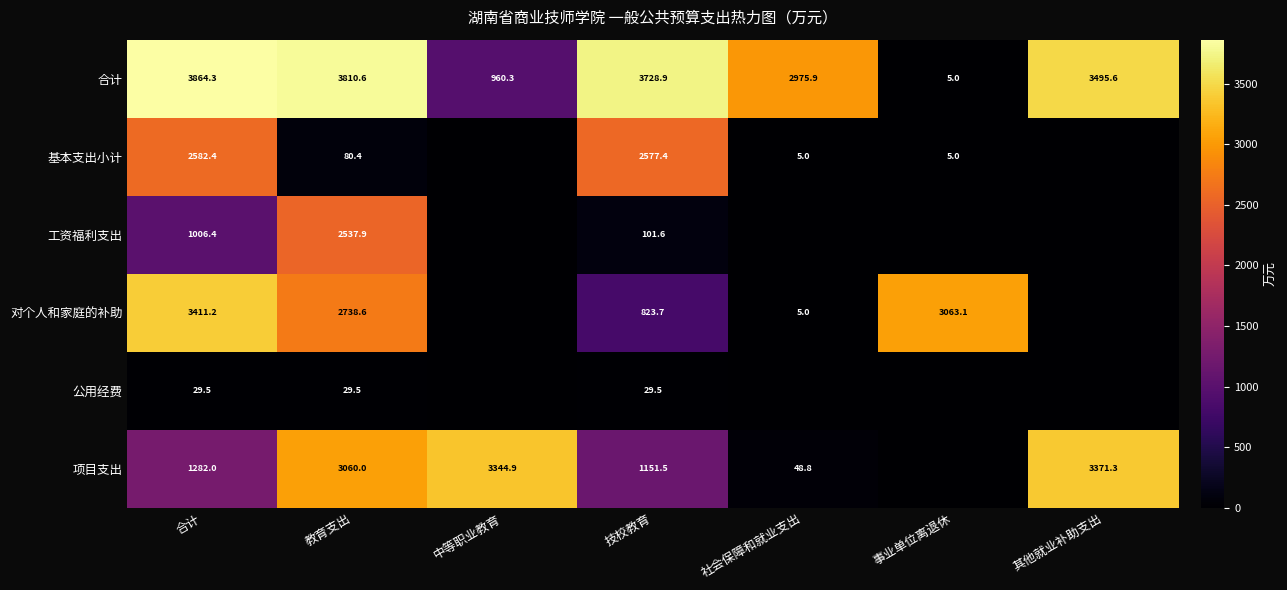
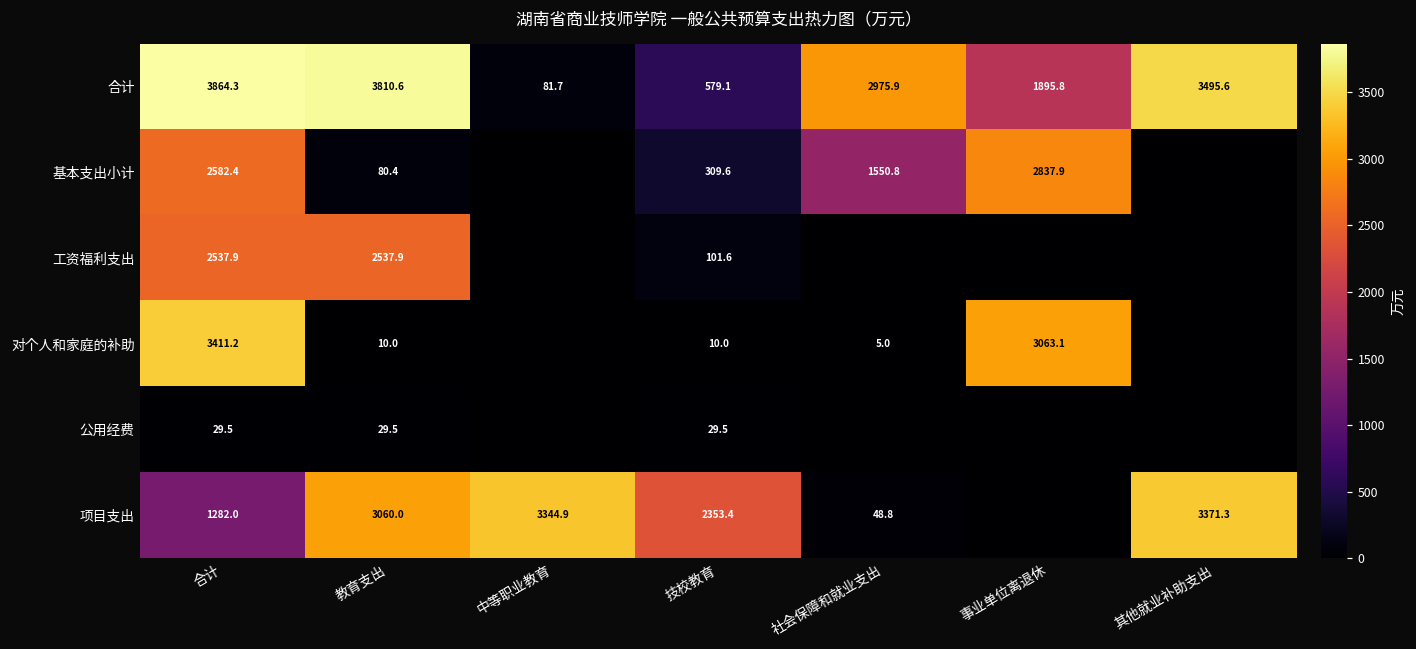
合计, 中等职业教育: 960.3 -> 81.7
合计, 技校教育: 3728.9 -> 579.1
合计, 事业单位离退休: 5.0 -> 1895.8
基本支出小计, 技校教育: 2577.4 -> 309.6
基本支出小计, 社会保障和就业支出: 5.0 -> 1550.8
基本支出小计, 事业单位离退休: 5.0 -> 2837.9
工资福利支出, 合计: 1006.4 -> 2537.9
对个人和家庭的补助, 教育支出: 2738.6 -> 10.0
对个人和家庭的补助, 技校教育: 823.7 -> 10.0
项目支出, 技校教育: 1151.5 -> 2353.4
